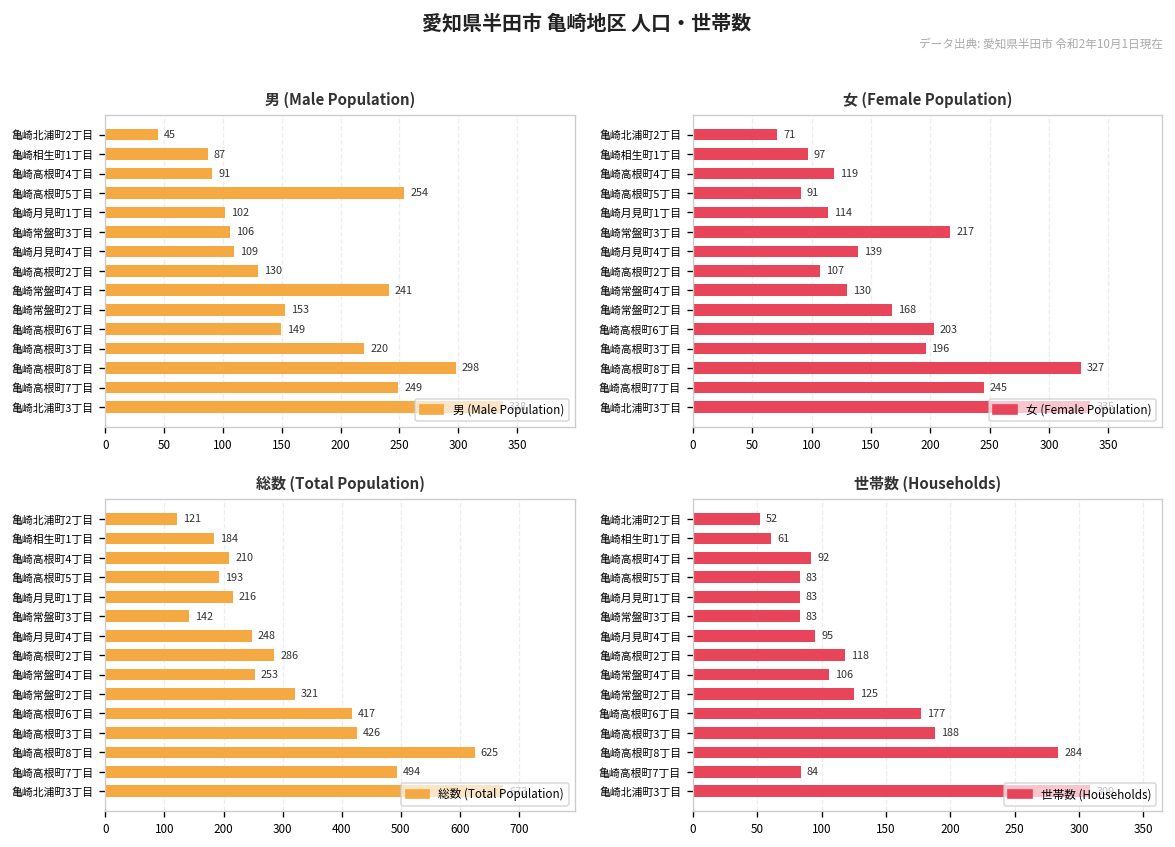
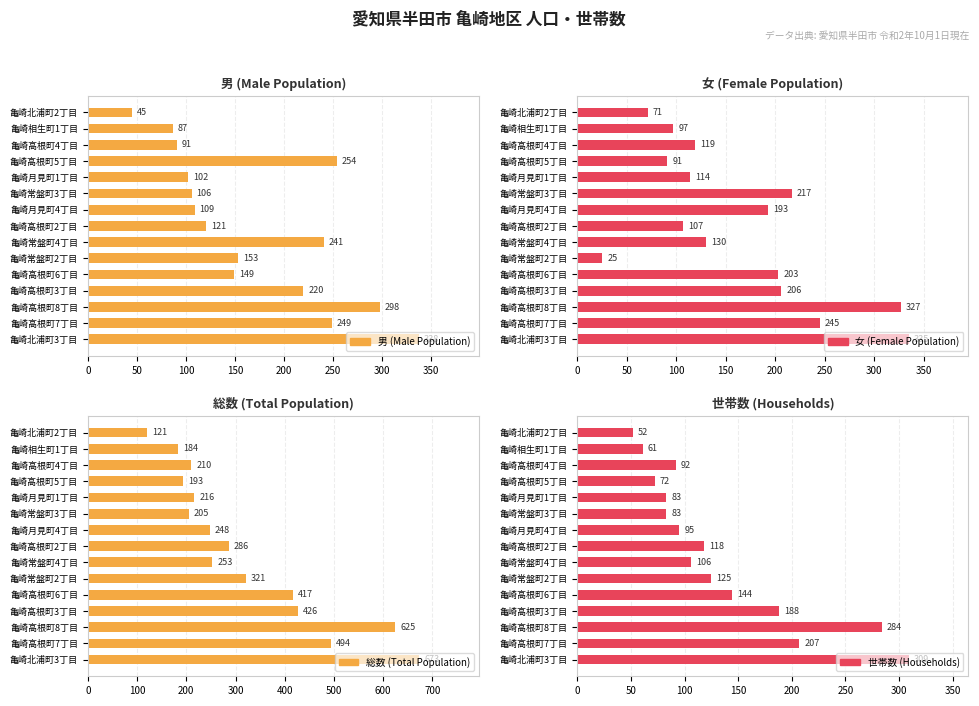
男 (Male Population), 亀崎高根町2丁目: 130 -> 121
女 (Female Population), 亀崎月見町4丁目: 139 -> 193
女 (Female Population), 亀崎常盤町2丁目: 168 -> 25
女 (Female Population), 亀崎高根町3丁目: 196 -> 206
総数 (Total Population), 亀崎常盤町3丁目: 142 -> 205
世帯数 (Households), 亀崎高根町5丁目: 83 -> 72
世帯数 (Households), 亀崎高根町6丁目: 177 -> 144
世帯数 (Households), 亀崎高根町7丁目: 84 -> 207
